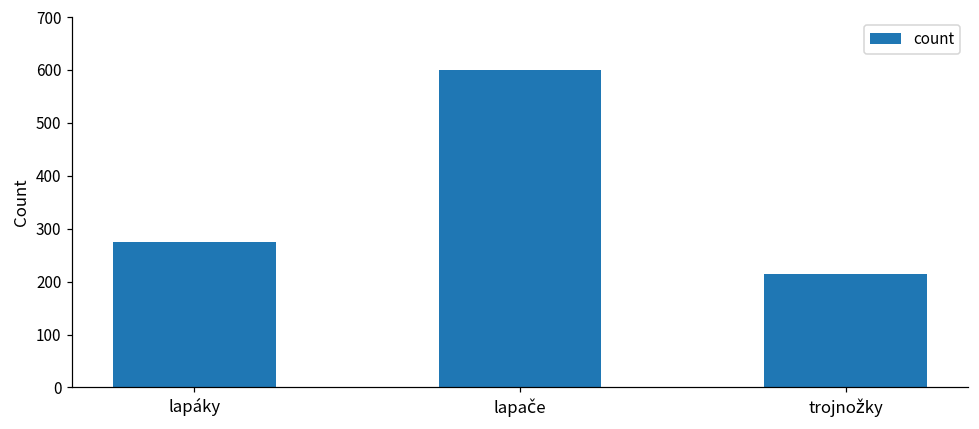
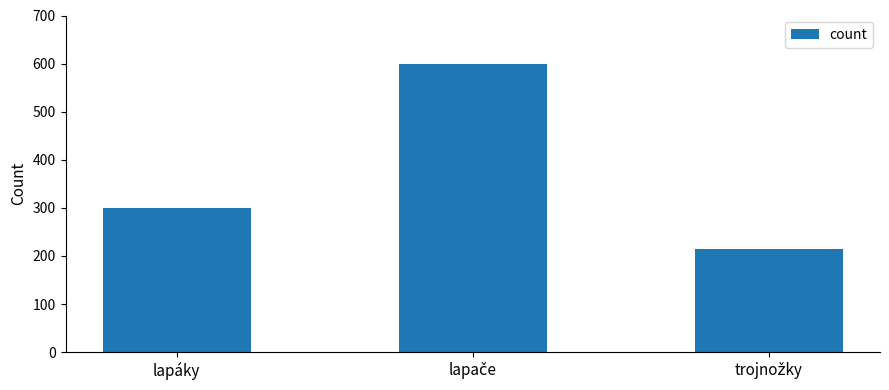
lapáky: 280 -> 300
